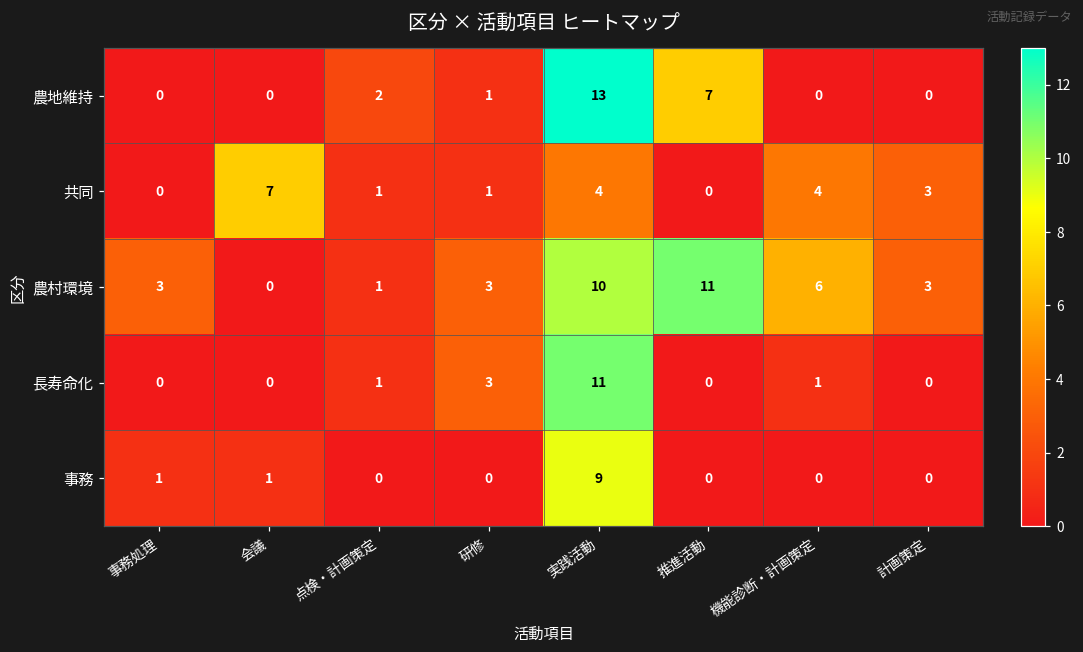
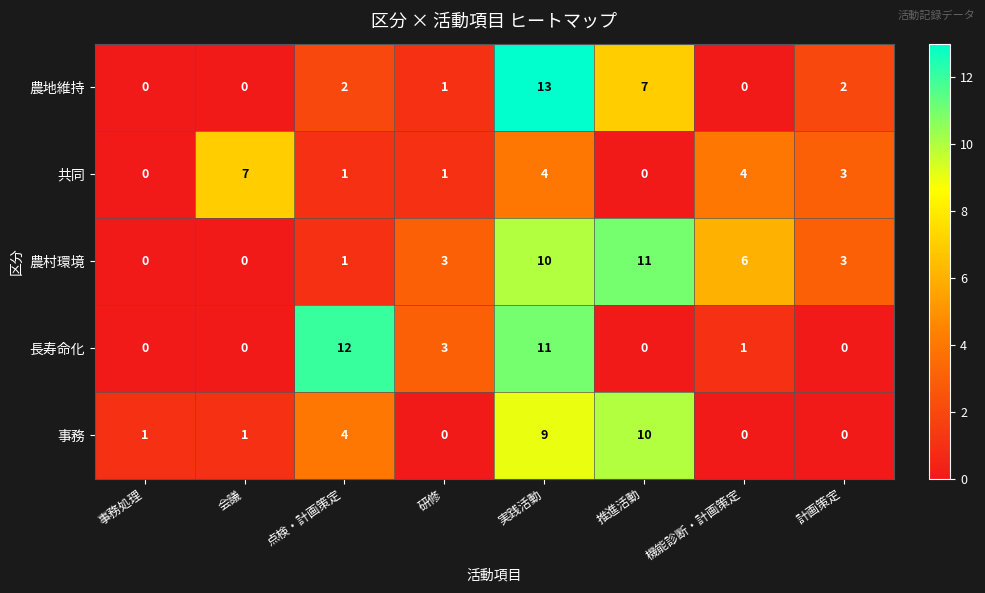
農地維持, 計画策定: 0 -> 2
農村環境, 事務処理: 3 -> 0
長寿命化, 点検・計画策定: 1 -> 12
事務, 点検・計画策定: 0 -> 4
事務, 推進活動: 0 -> 10
